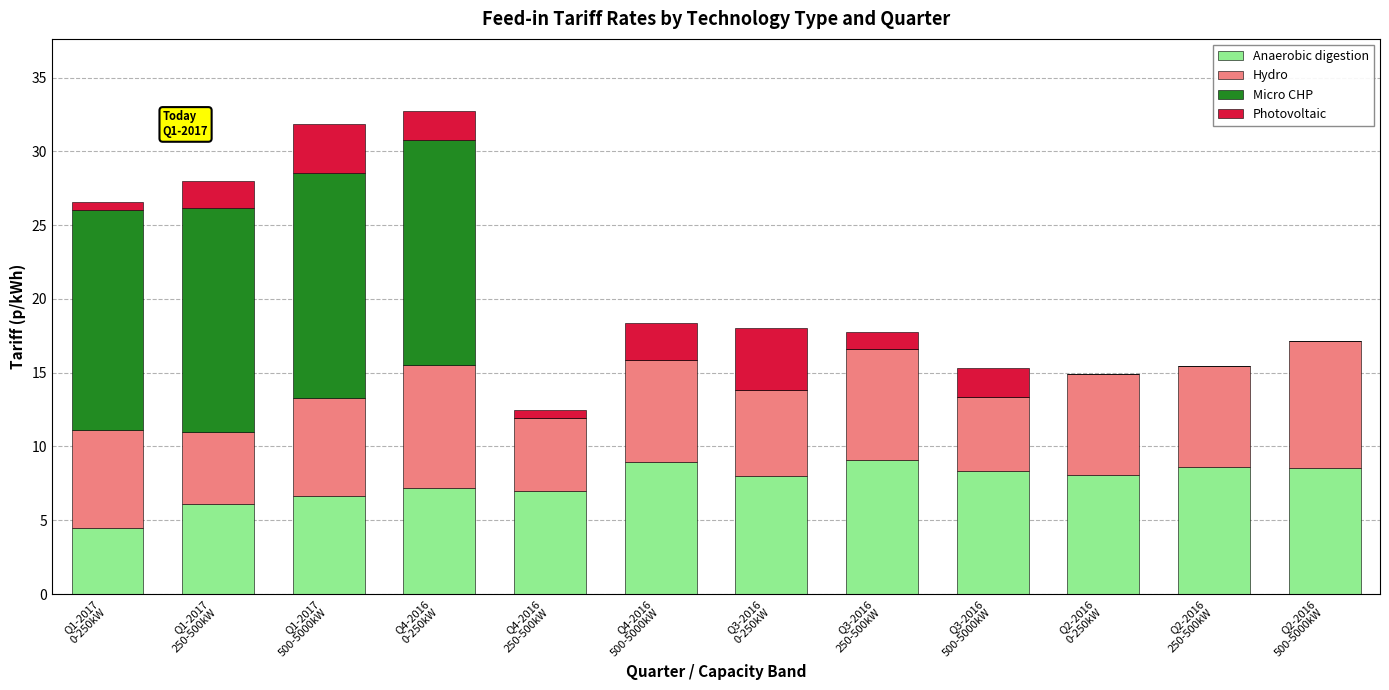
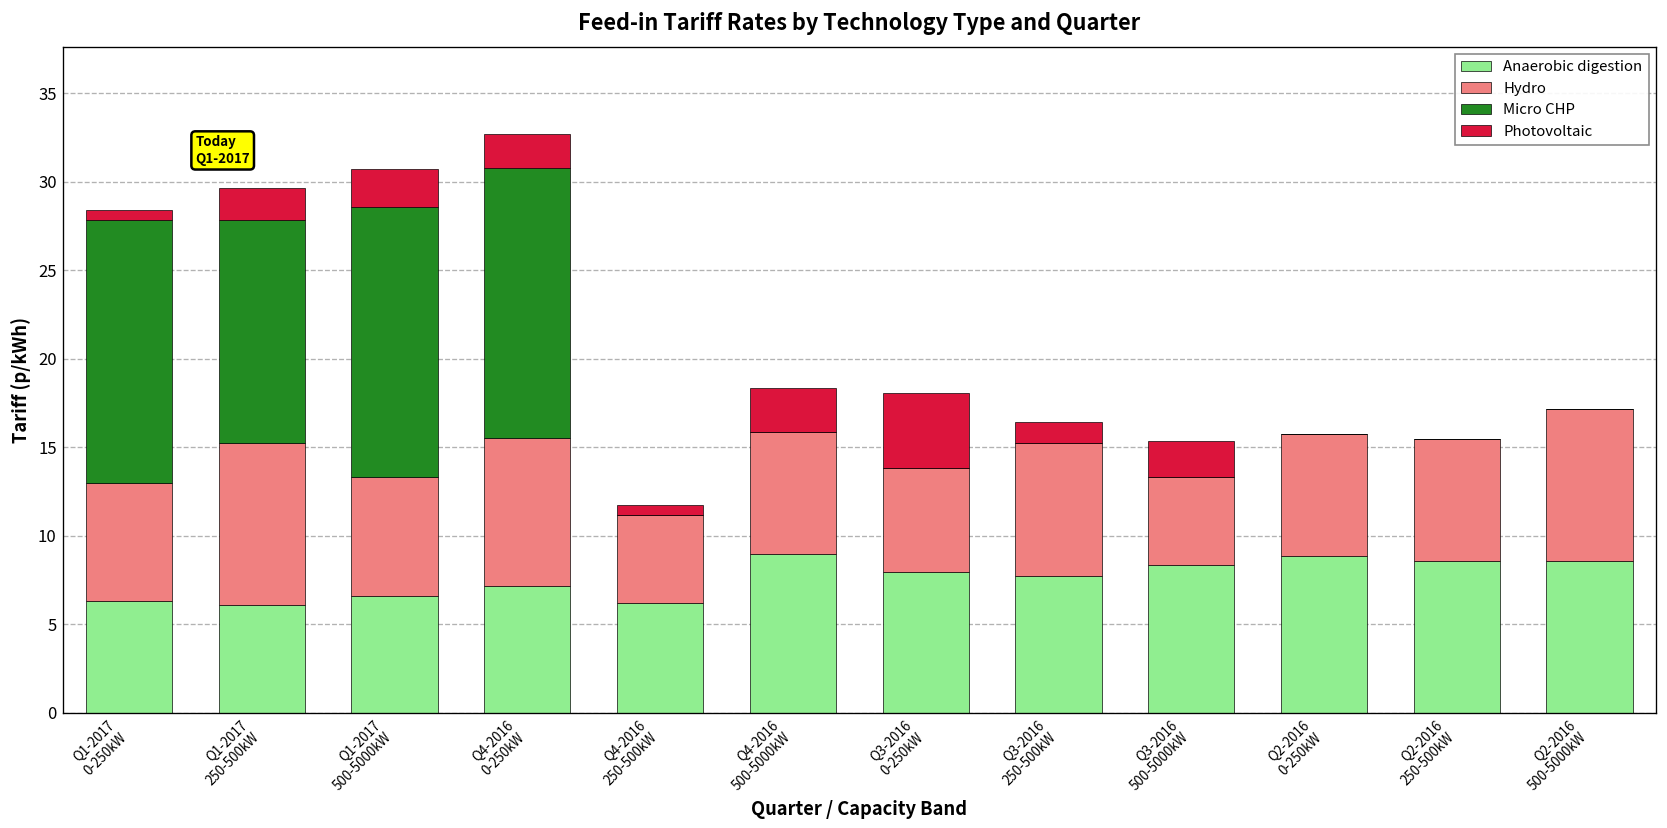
Anaerobic digestion, Q1-2017 0-250kW: 4.5 -> 6.3
Hydro, Q1-2017 250-500kW: 4.8 -> 9.2
Micro CHP, Q1-2017 250-500kW: 15.2 -> 12.6
Photovoltaic, Q1-2017 500-5000kW: 3.3 -> 2.2
Anaerobic digestion, Q4-2016 250-500kW: 7.0 -> 6.2
Anaerobic digestion, Q3-2016 250-500kW: 9.1 -> 7.7
Anaerobic digestion, Q2-2016 0-250kW: 8.1 -> 8.9
